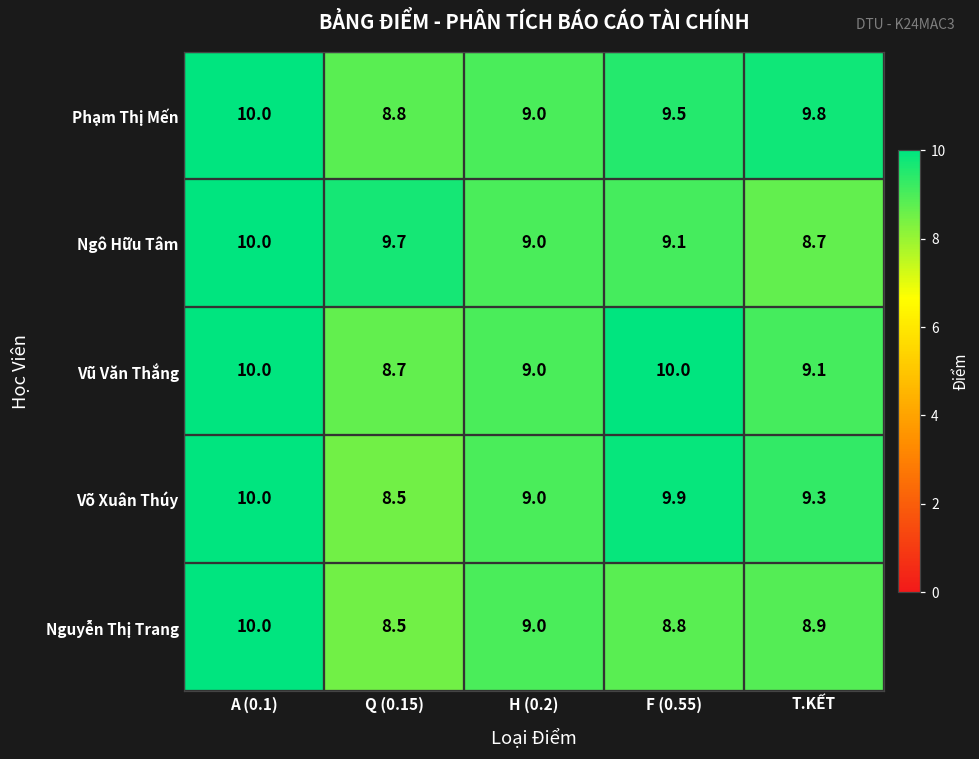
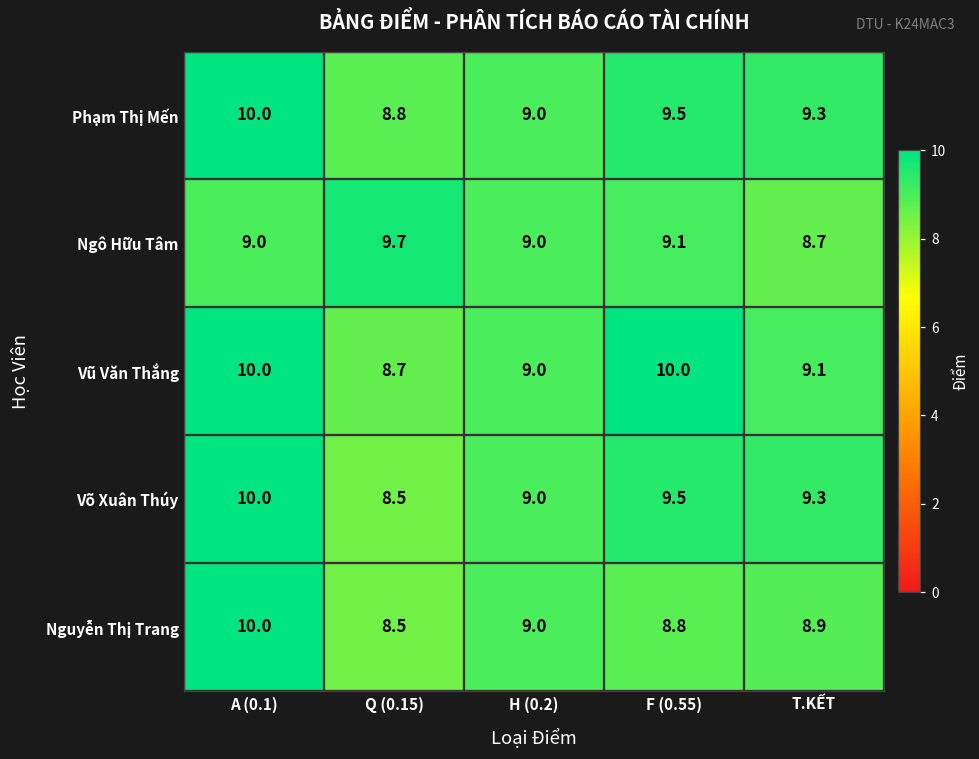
Phạm Thị Mến, T.KẾT: 9.8 -> 9.3
Ngô Hữu Tâm, A (0.1): 10.0 -> 9.0
Võ Xuân Thúy, F (0.55): 9.9 -> 9.5
